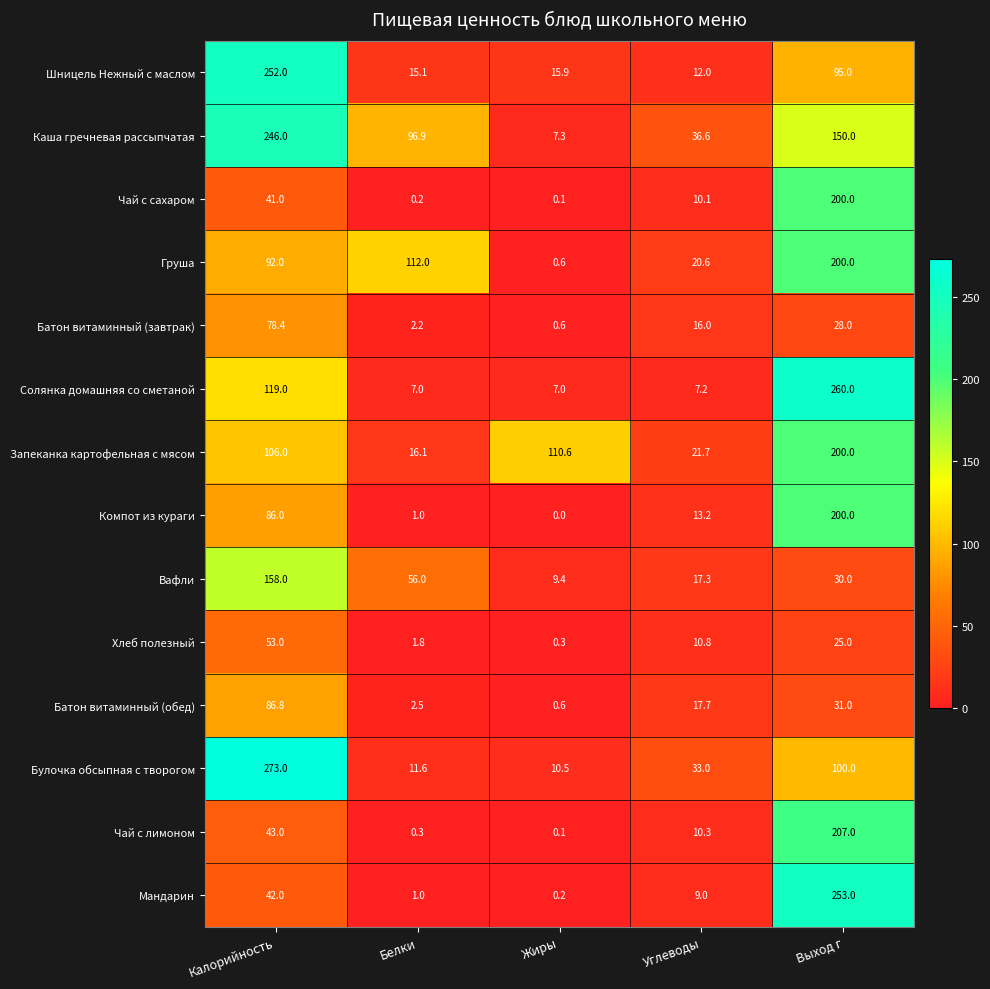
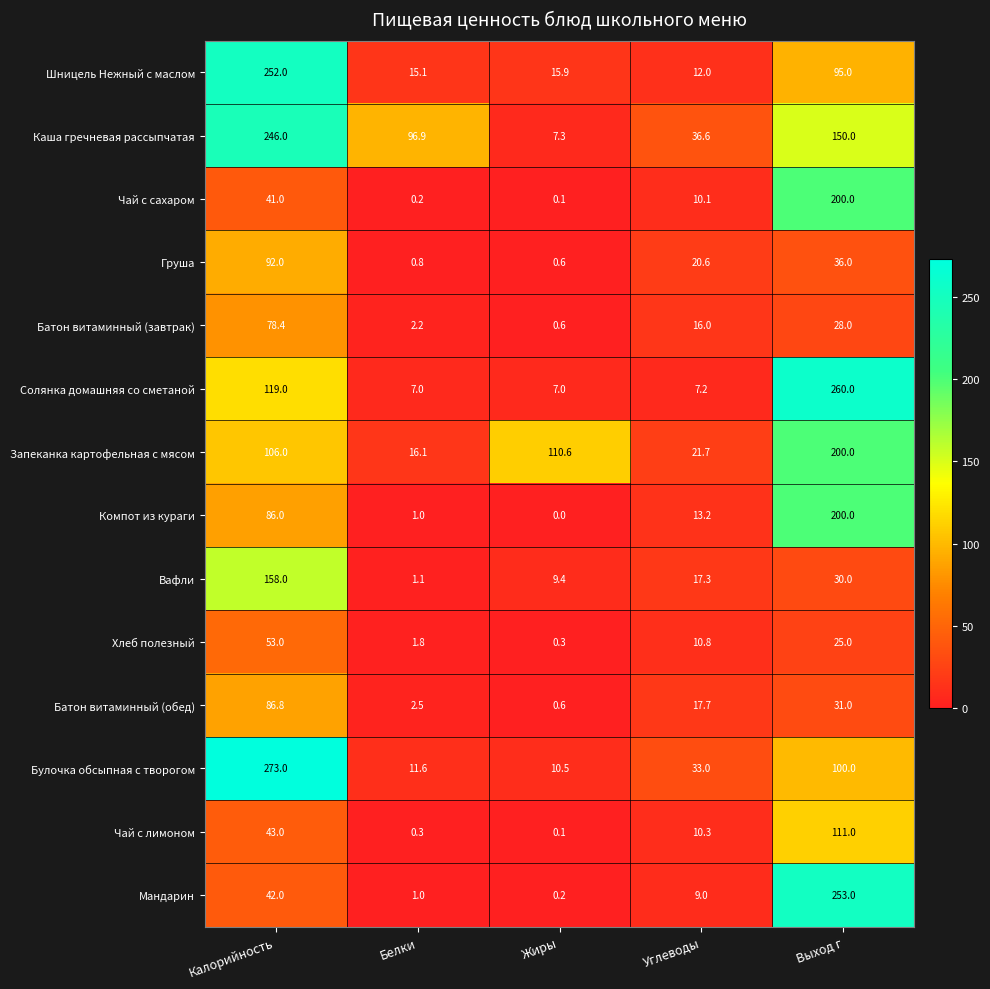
Груша, Белки: 112.0 -> 0.8
Груша, Выход г: 200.0 -> 36.0
Вафли, Белки: 56.0 -> 1.1
Чай с лимоном, Выход г: 207.0 -> 111.0
